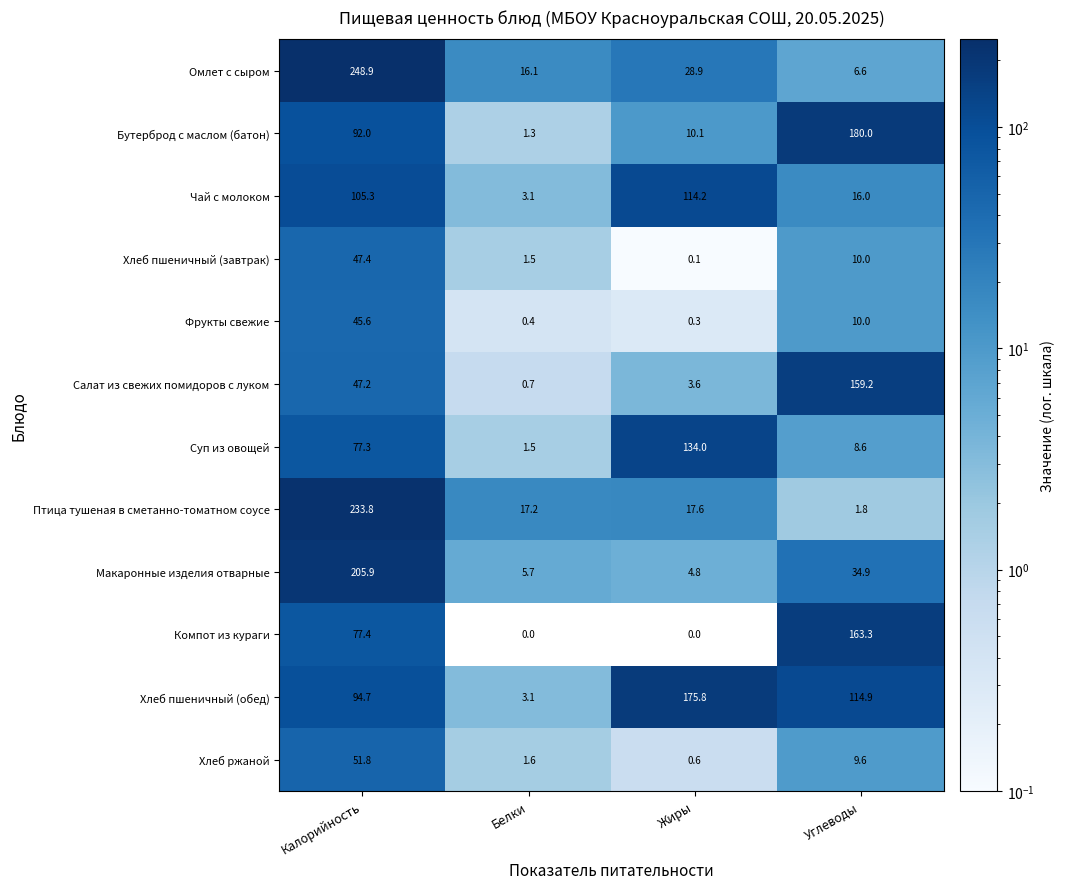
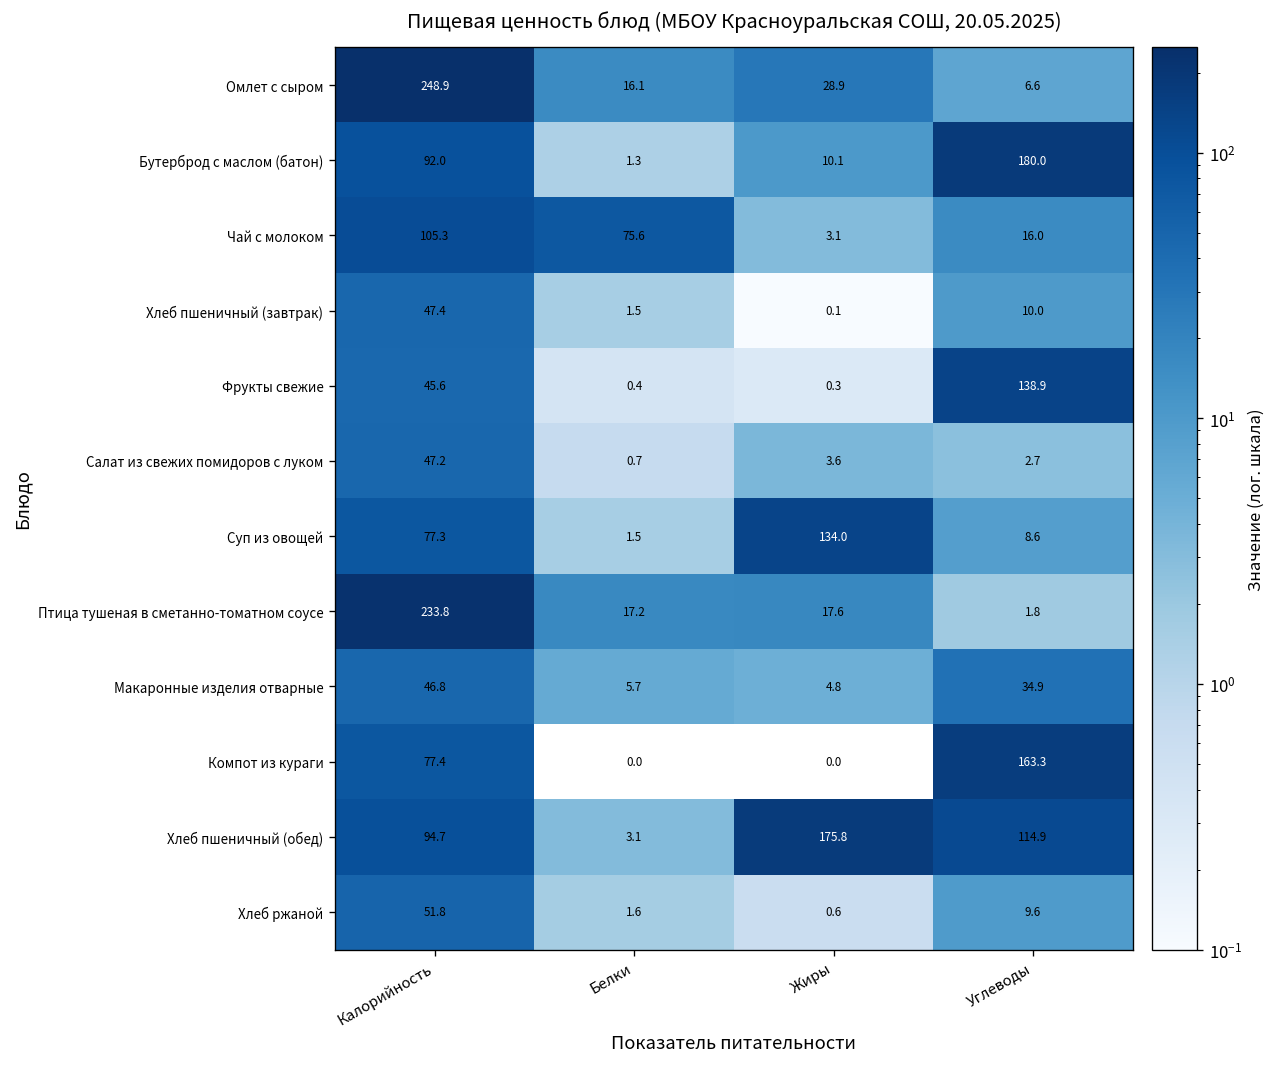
Чай с молоком, Белки: 3.1 -> 75.6
Чай с молоком, Жиры: 114.2 -> 3.1
Фрукты свежие, Углеводы: 10.0 -> 138.9
Салат из свежих помидоров с луком, Углеводы: 159.2 -> 2.7
Макаронные изделия отварные, Калорийность: 205.9 -> 46.8
